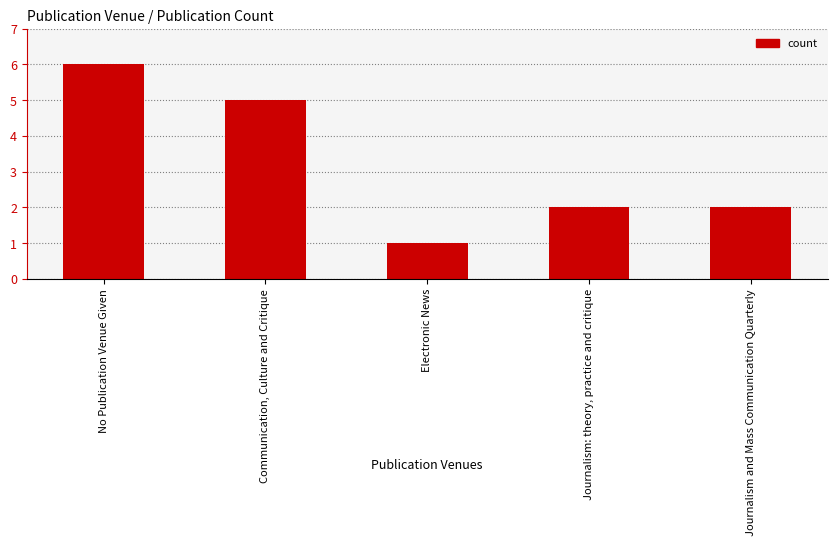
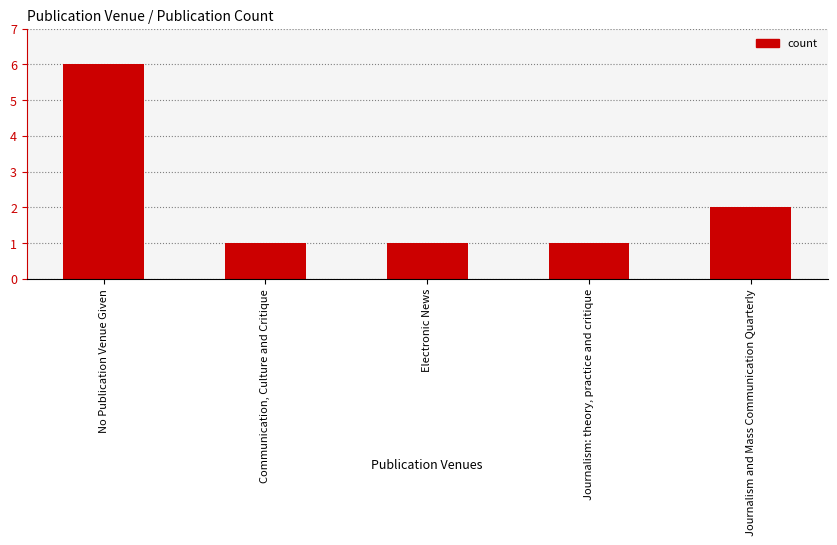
Communication, Culture and Critique: 5 -> 1
Journalism: theory, practice and critique: 2 -> 1
